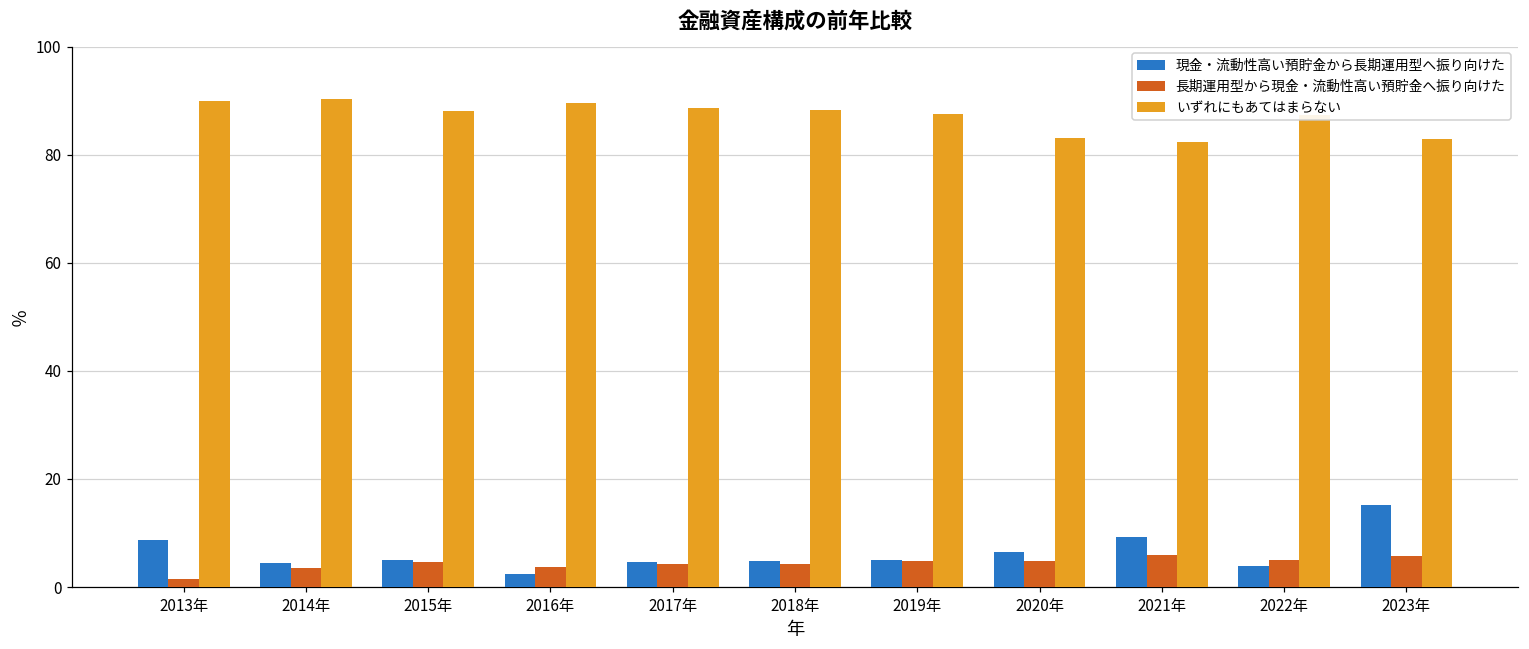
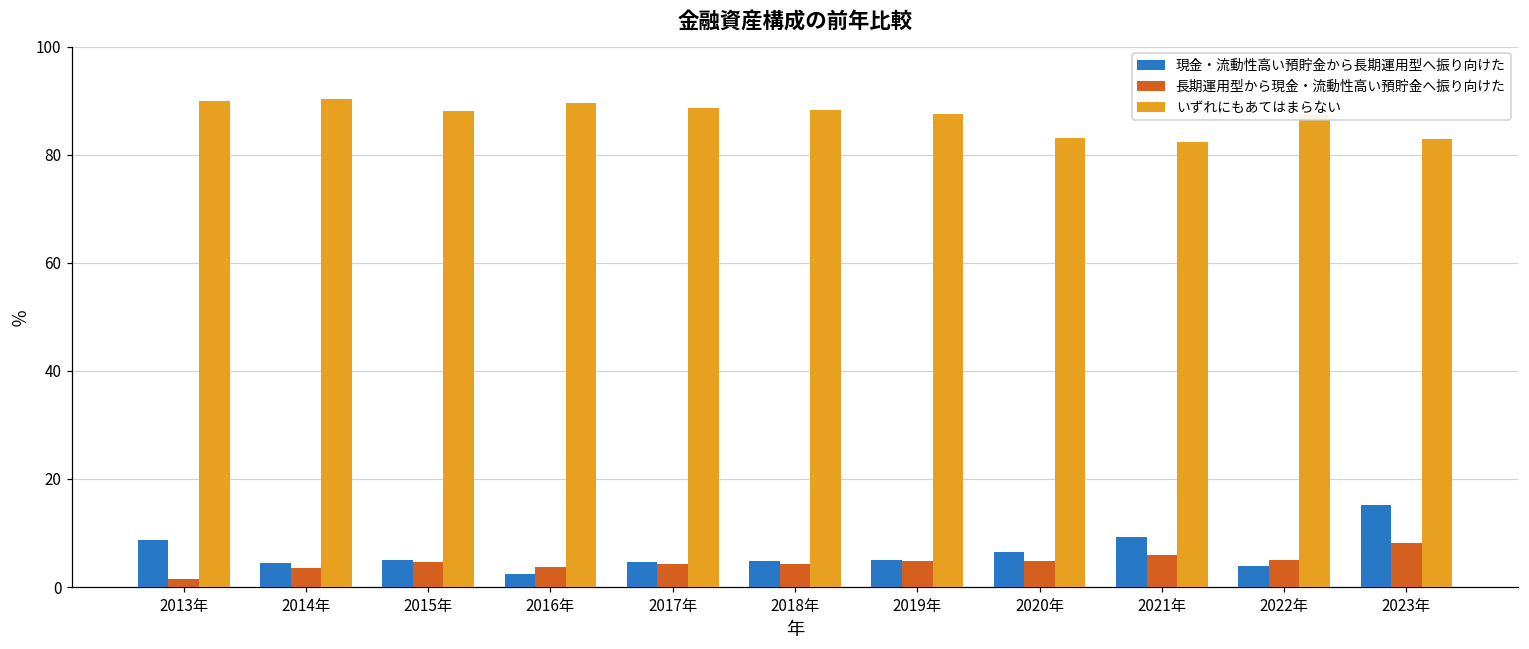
長期運用型から現金・流動性高い預貯金へ振り向けた, 2023年: 6 -> 8
